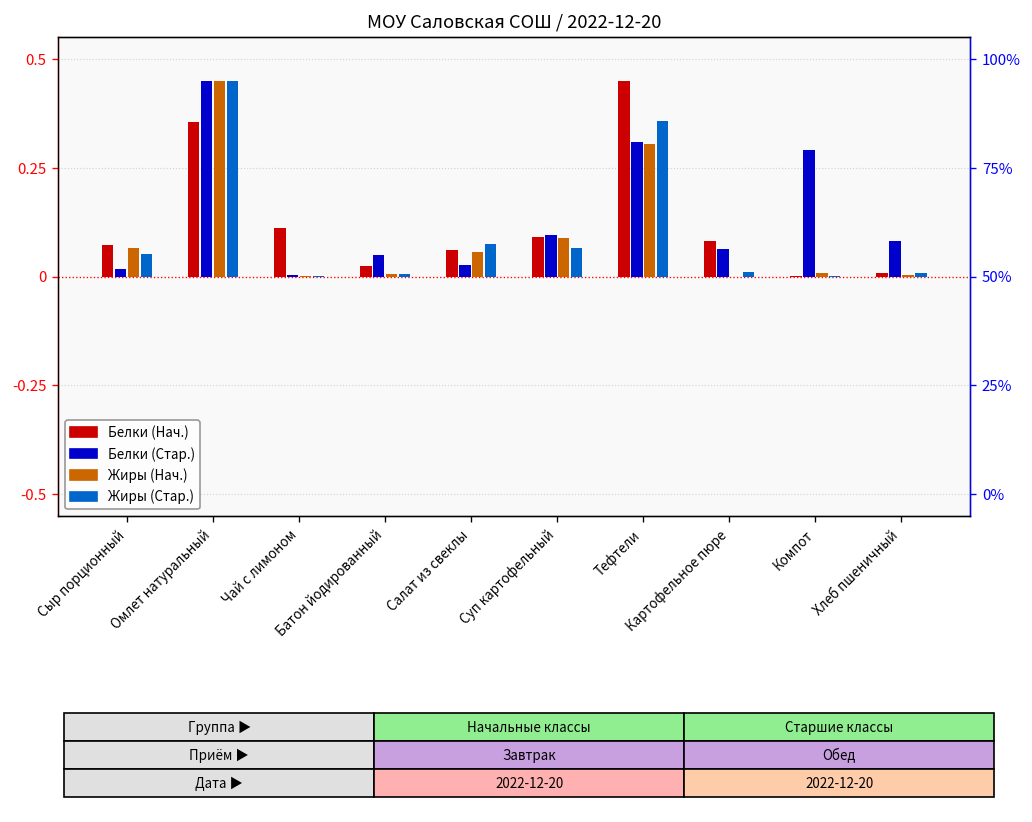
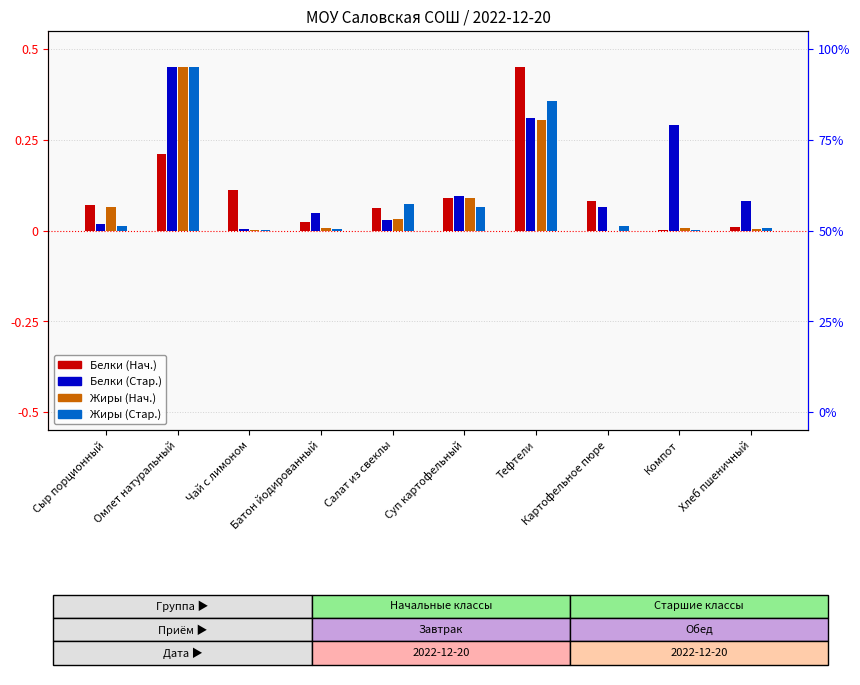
Жиры (Стар.), Сыр порционный: 0.05 -> 0.01
Белки (Нач.), Омлет натуральный: 0.36 -> 0.21
Жиры (Нач.), Салат из свеклы: 0.06 -> 0.03
